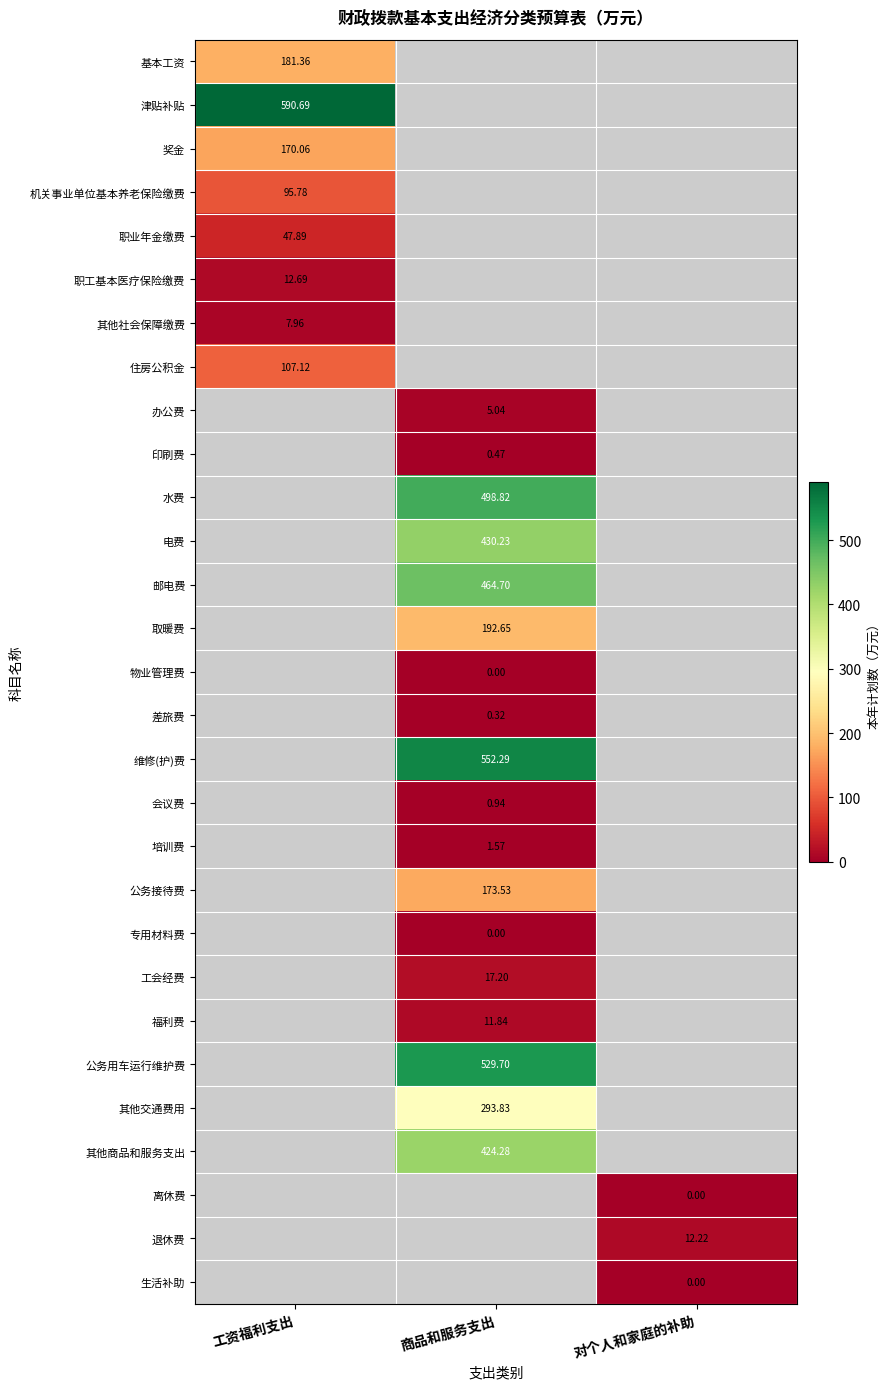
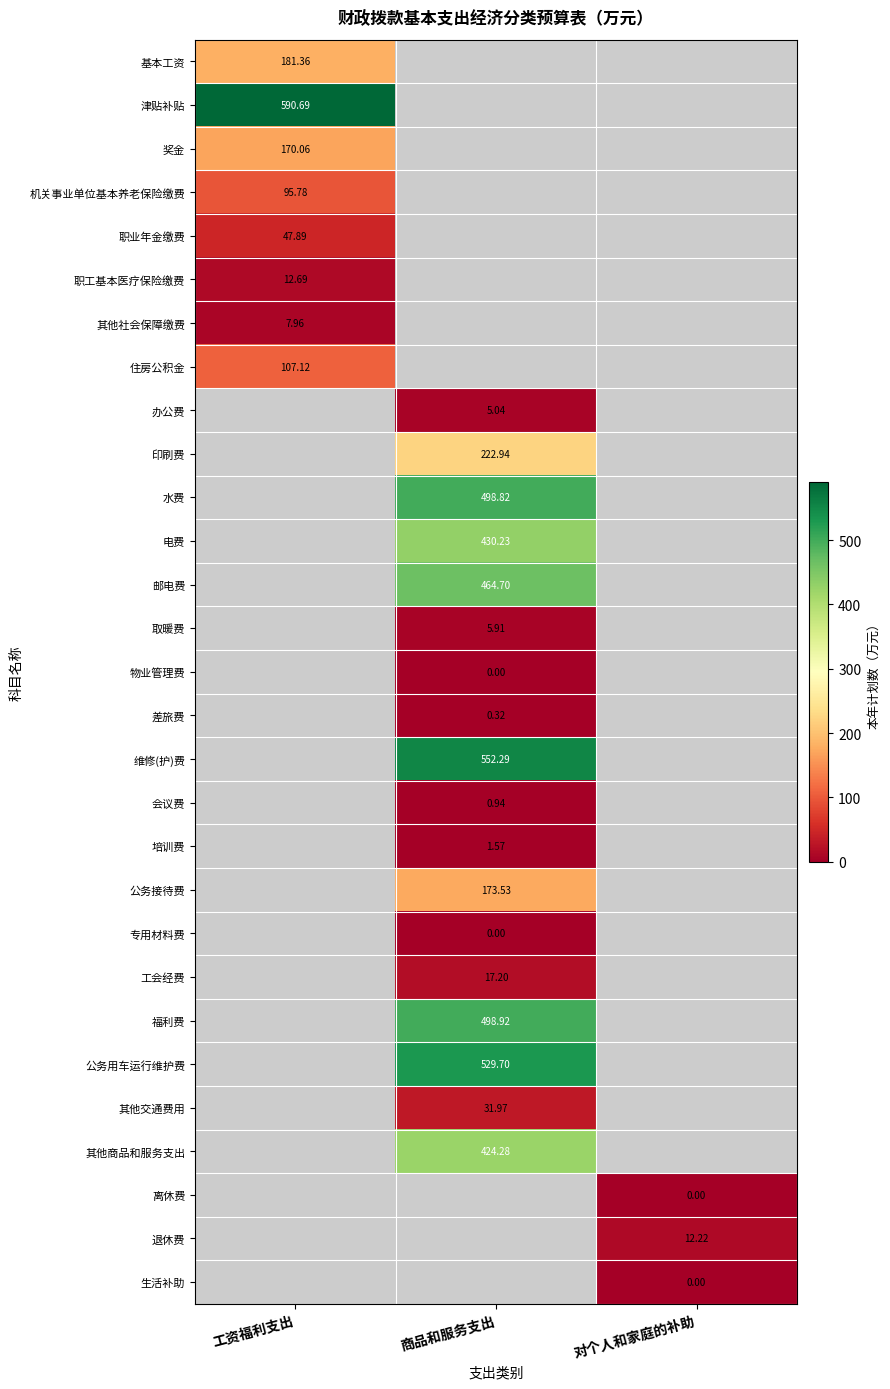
印刷费, 商品和服务支出: 0.47 -> 222.94
取暖费, 商品和服务支出: 192.65 -> 5.91
福利费, 商品和服务支出: 11.84 -> 498.92
其他交通费用, 商品和服务支出: 293.83 -> 31.97
